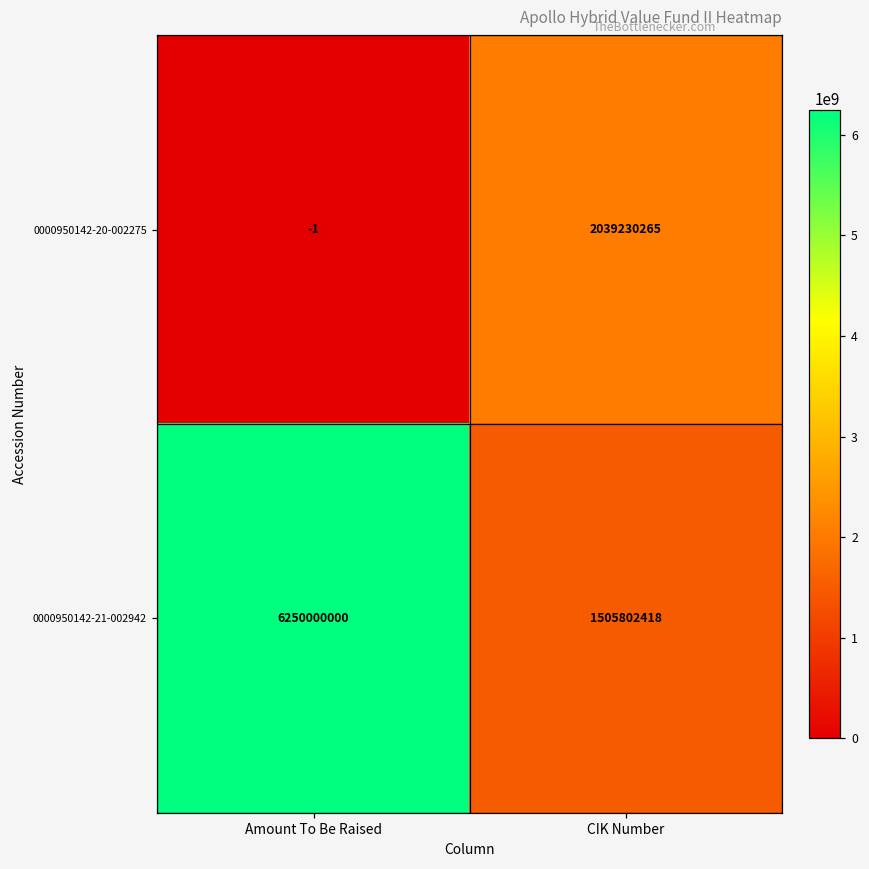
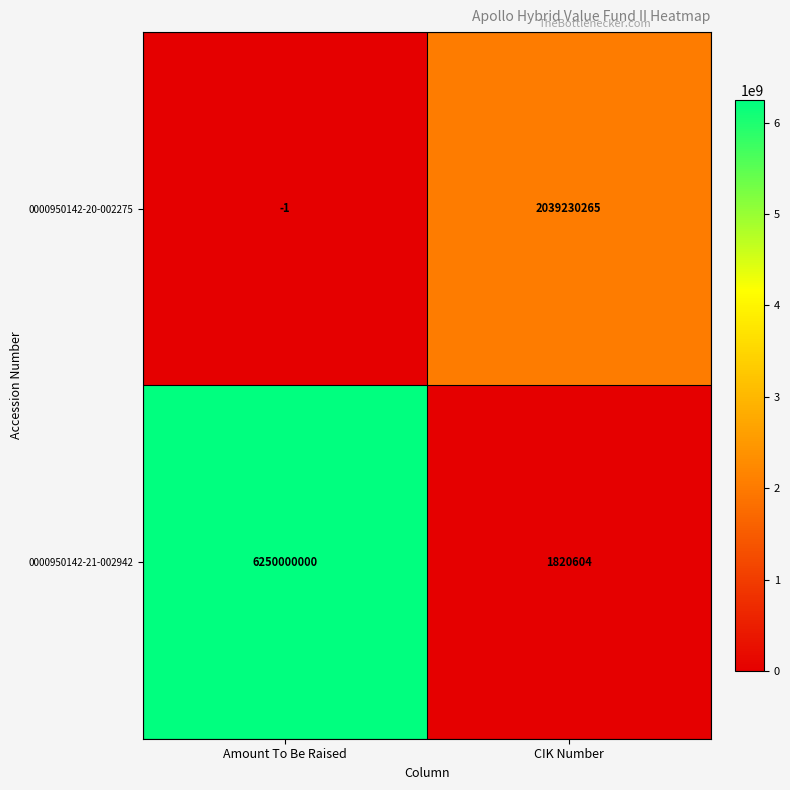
0000950142-21-002942, CIK Number: 1505802418 -> 1820604
